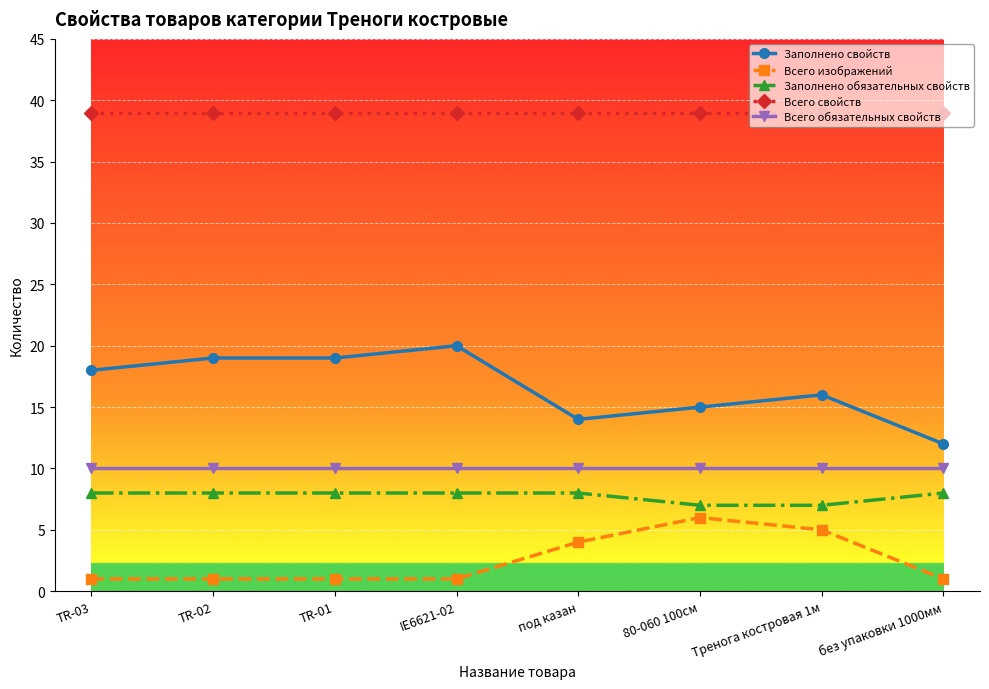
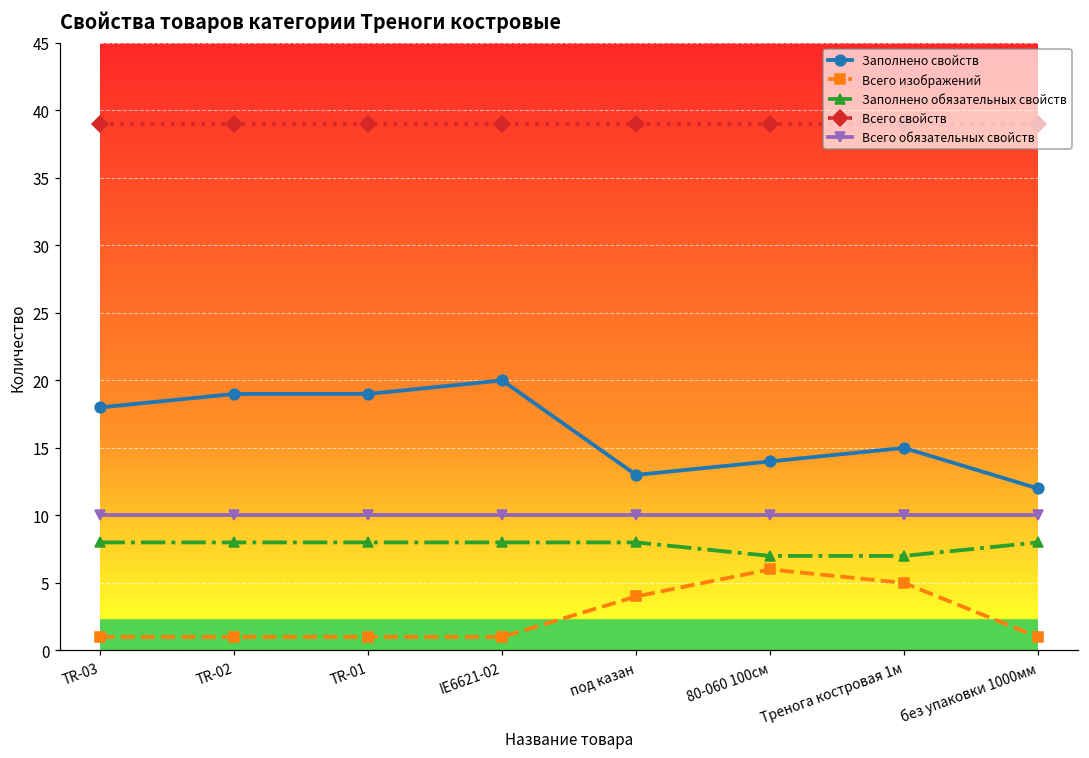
Заполнено свойств, под казан: 14 -> 13
Заполнено свойств, 80-060 100см: 15 -> 14
Заполнено свойств, Тренога костровая 1м: 16 -> 15
